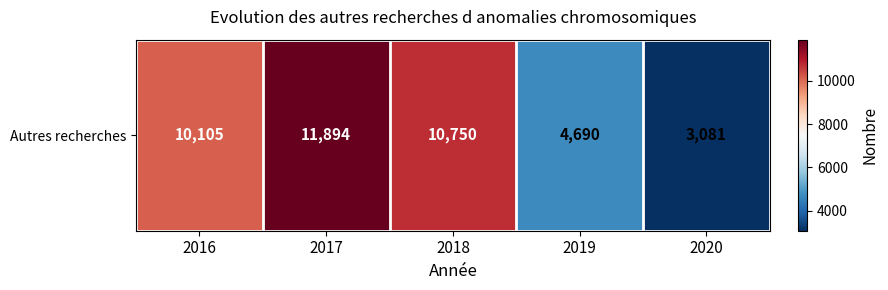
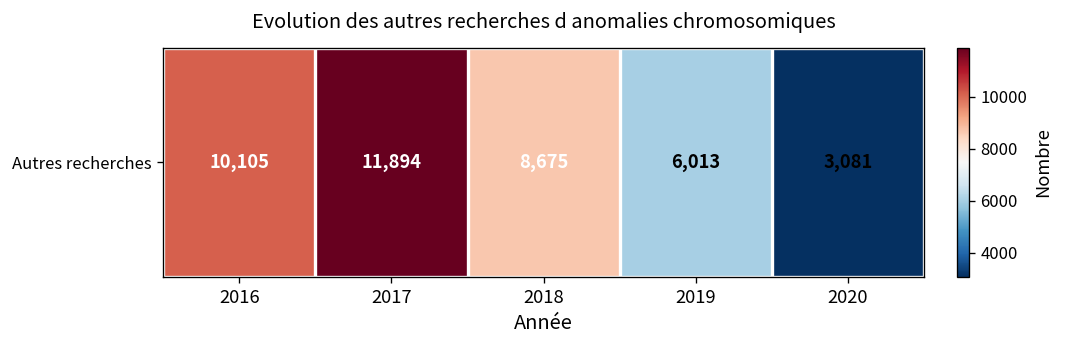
Autres recherches, 2018: 10,750 -> 8,675
Autres recherches, 2019: 4,690 -> 6,013
